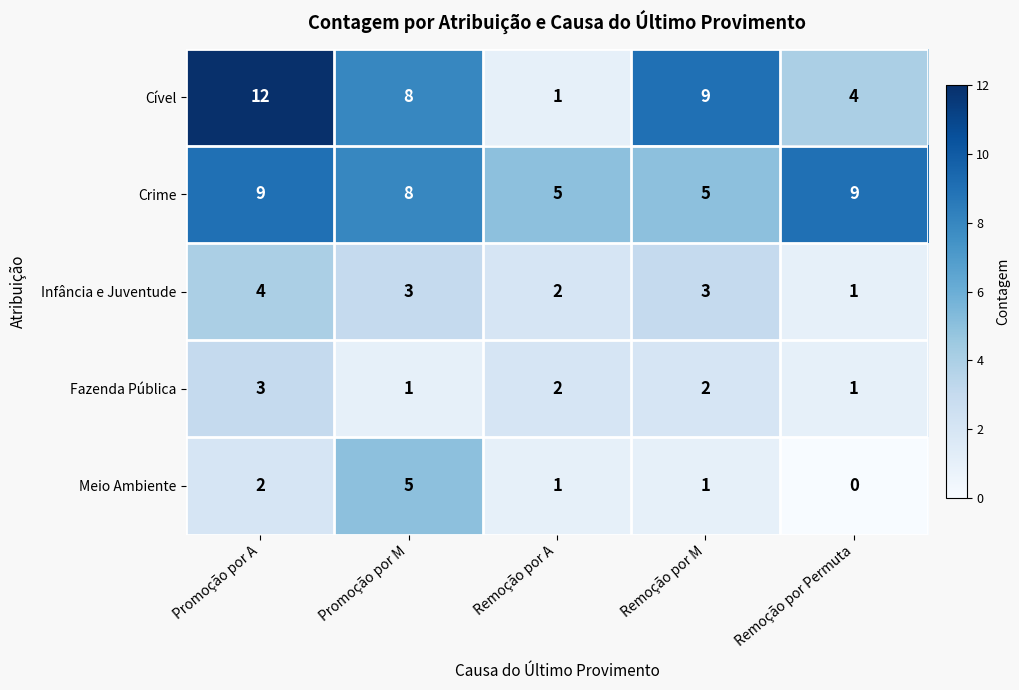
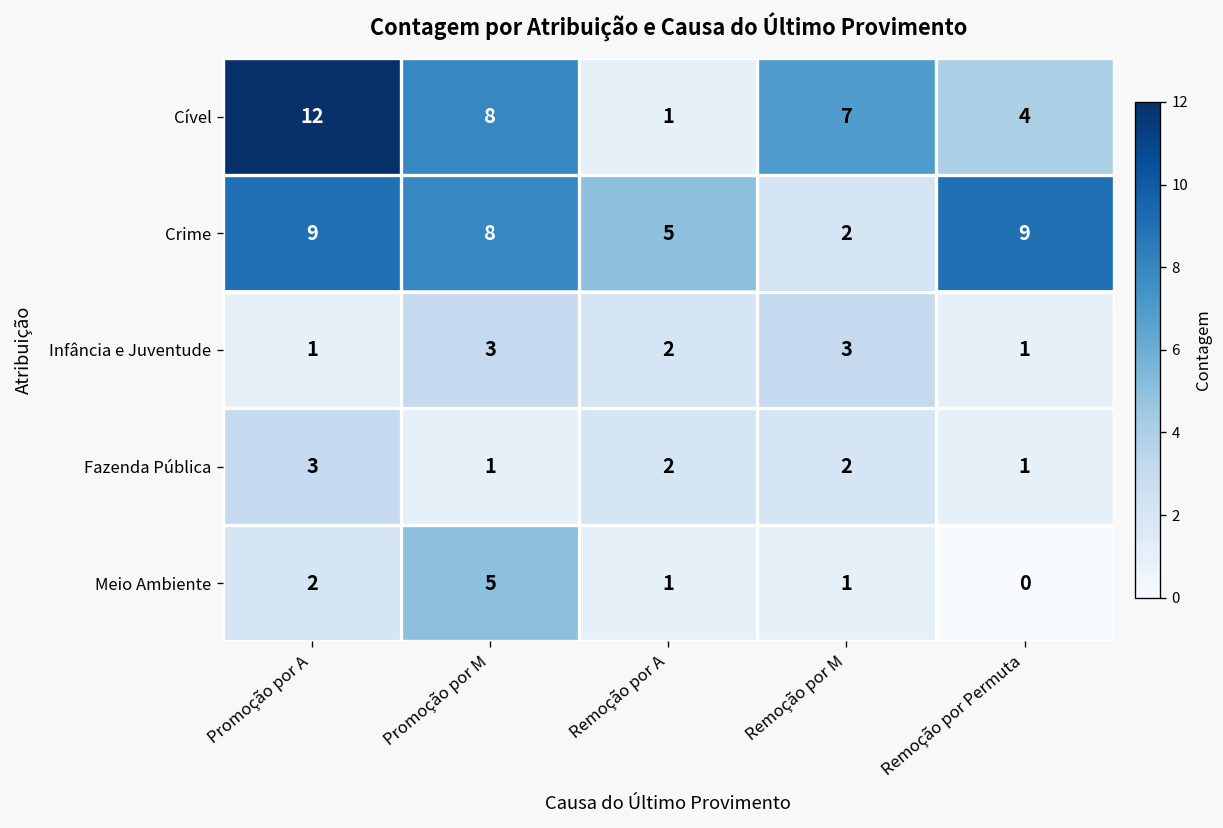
Cível, Remoção por M: 9 -> 7
Crime, Remoção por M: 5 -> 2
Infância e Juventude, Promoção por A: 4 -> 1
